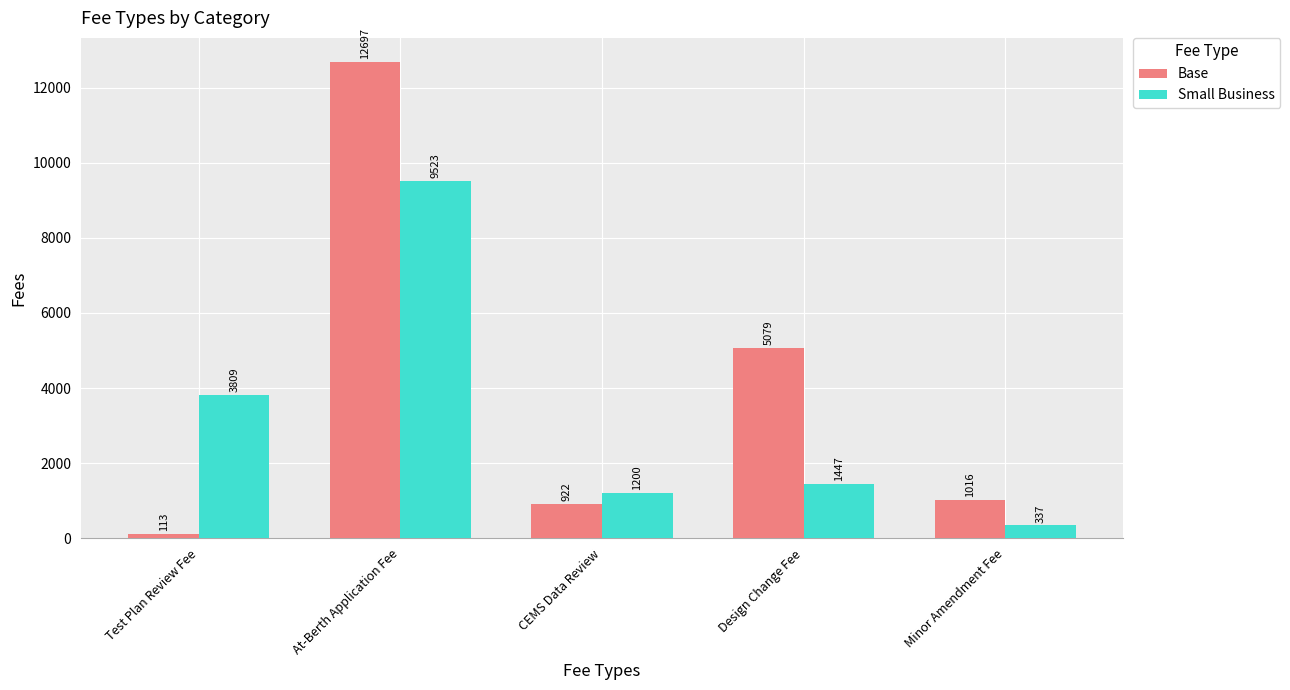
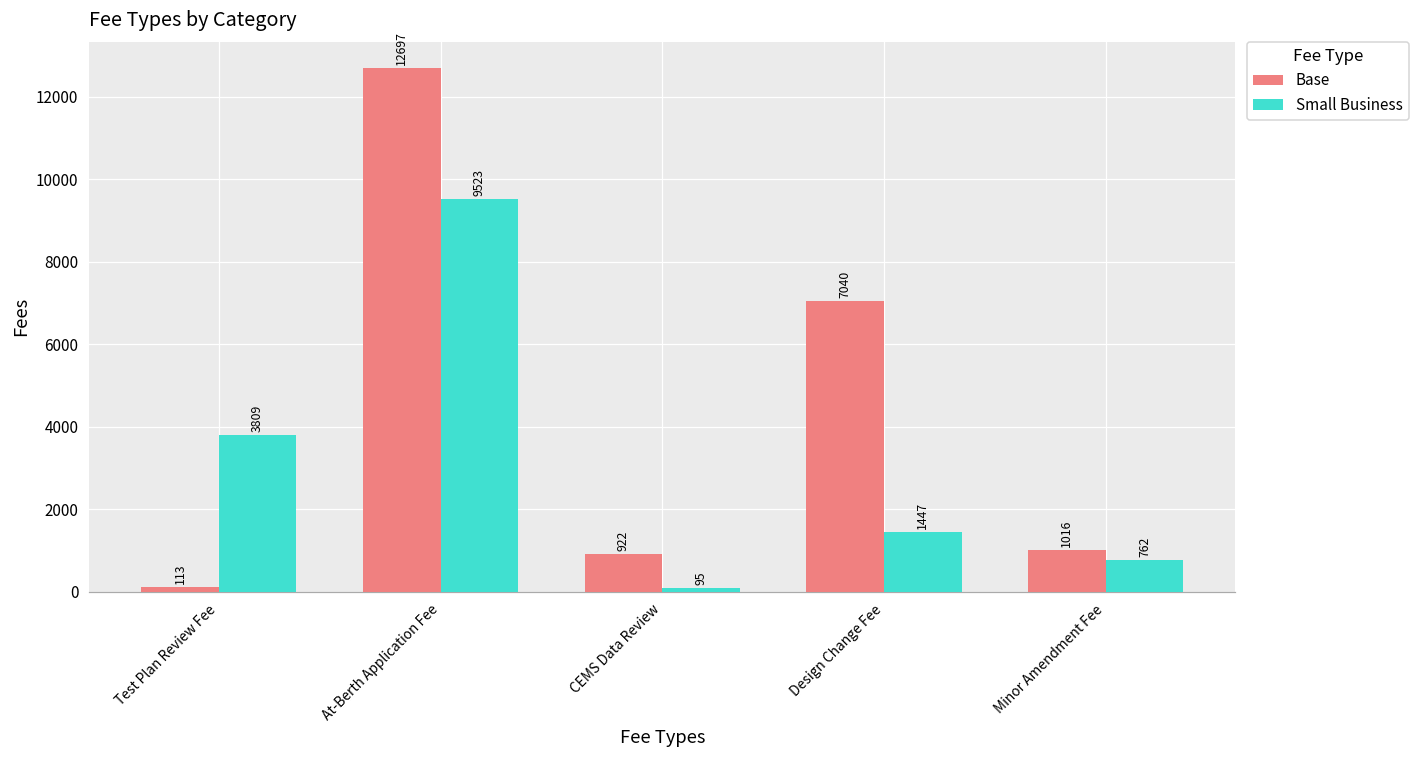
Small Business, CEMS Data Review: 1200 -> 95
Base, Design Change Fee: 5079 -> 7040
Small Business, Minor Amendment Fee: 337 -> 762
